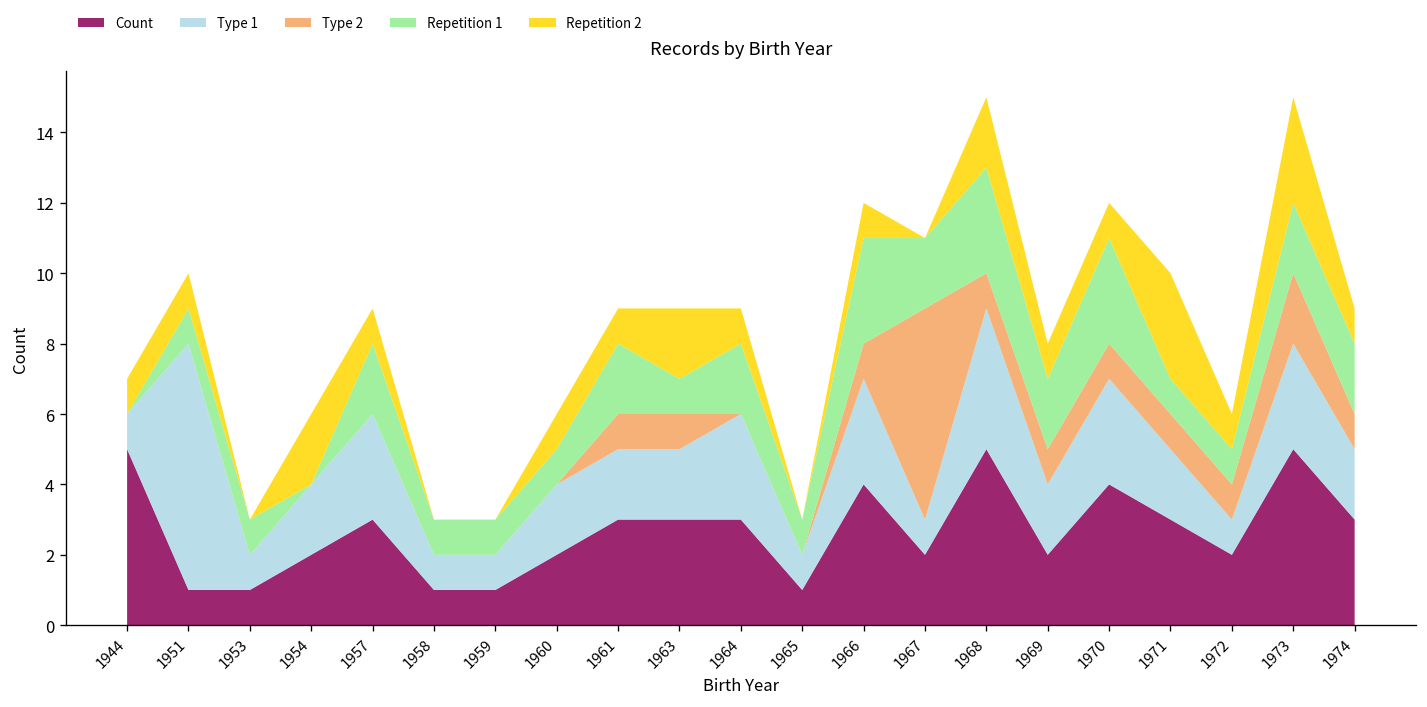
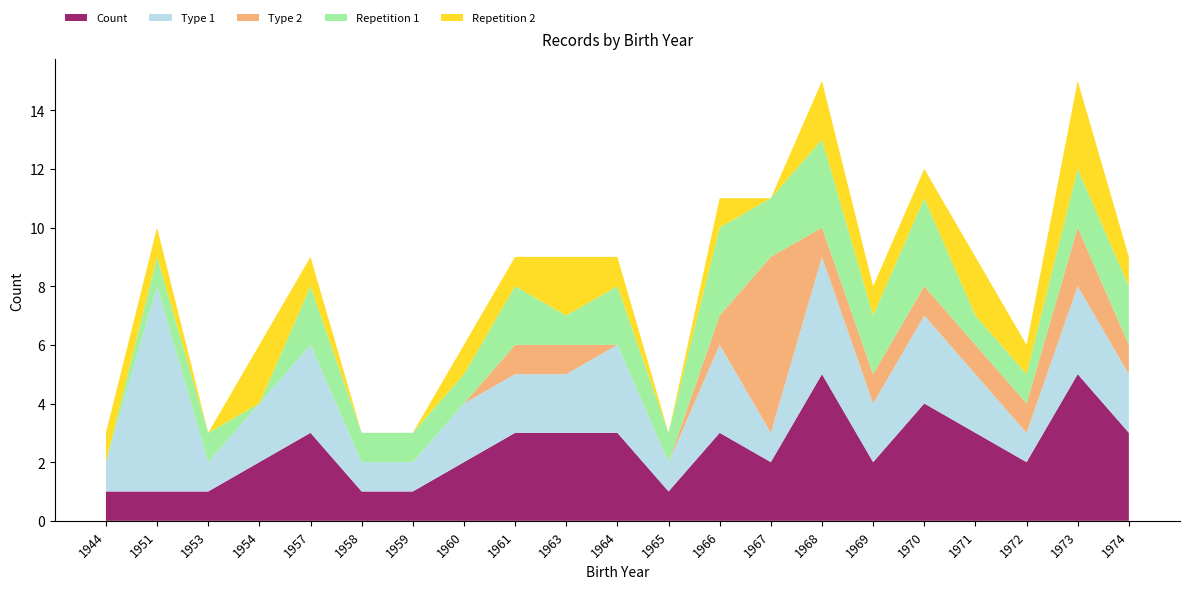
Count, 1944: 5 -> 1
Count, 1966: 4 -> 3
Repetition 2, 1971: 3 -> 2
